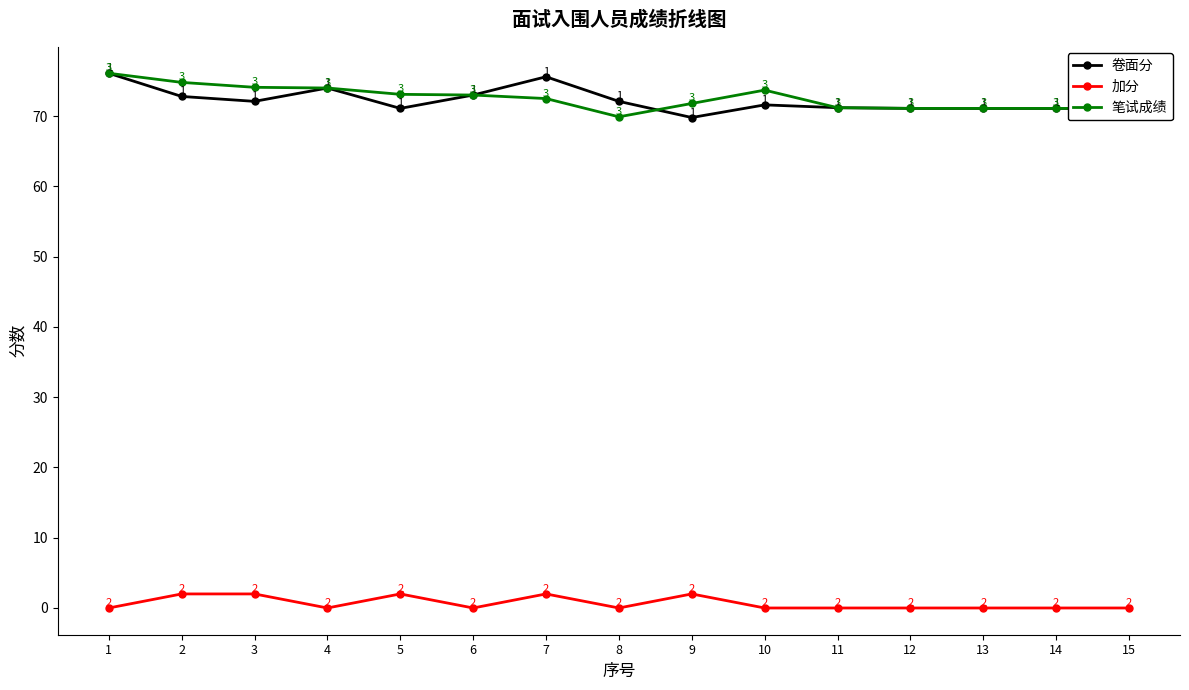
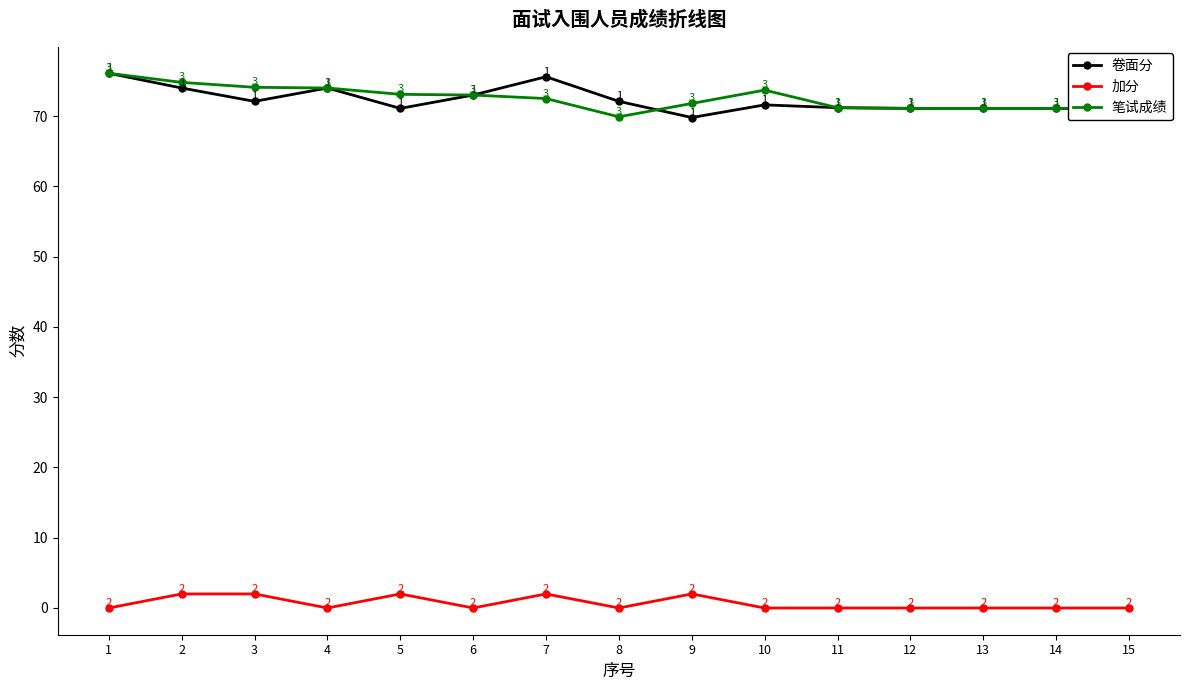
卷面分, 2: 73 -> 74
